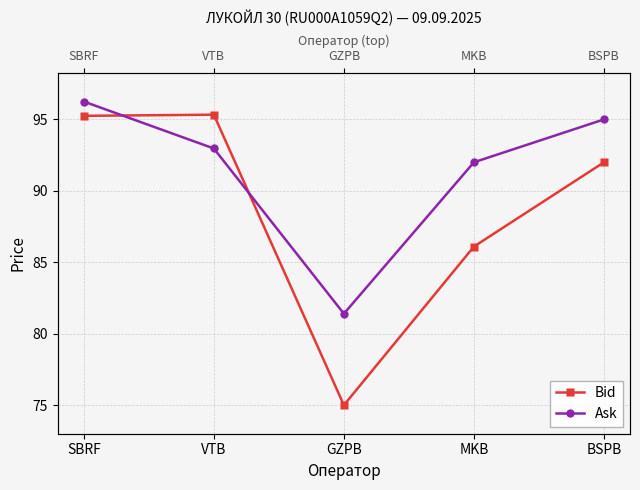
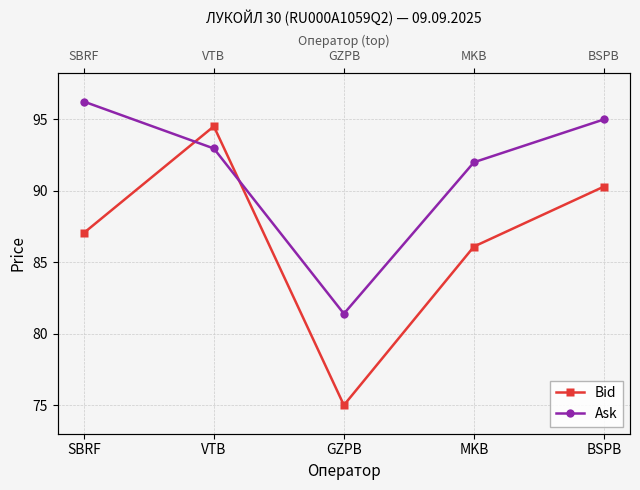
Bid, SBRF: 95.3 -> 87.1
Bid, VTB: 95.3 -> 94.5
Bid, BSPB: 92.0 -> 90.3
